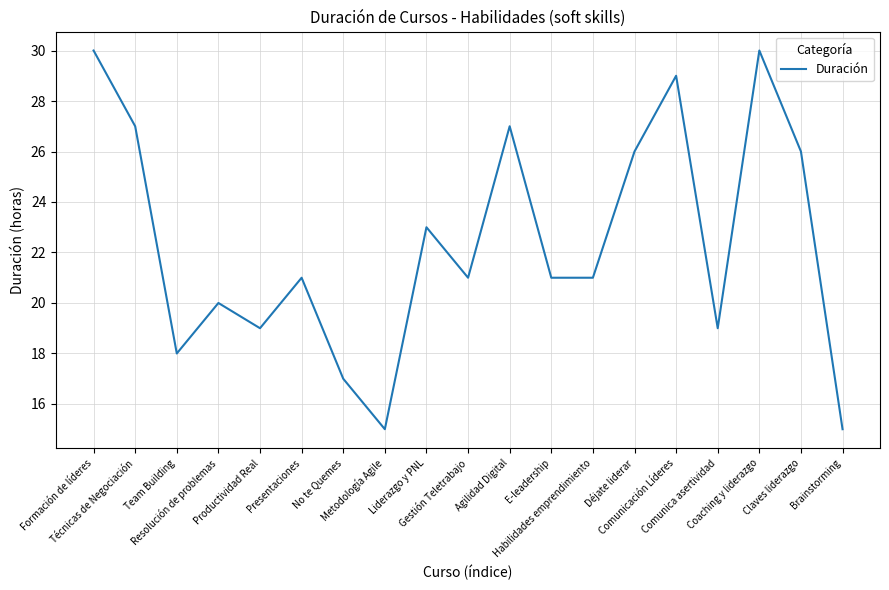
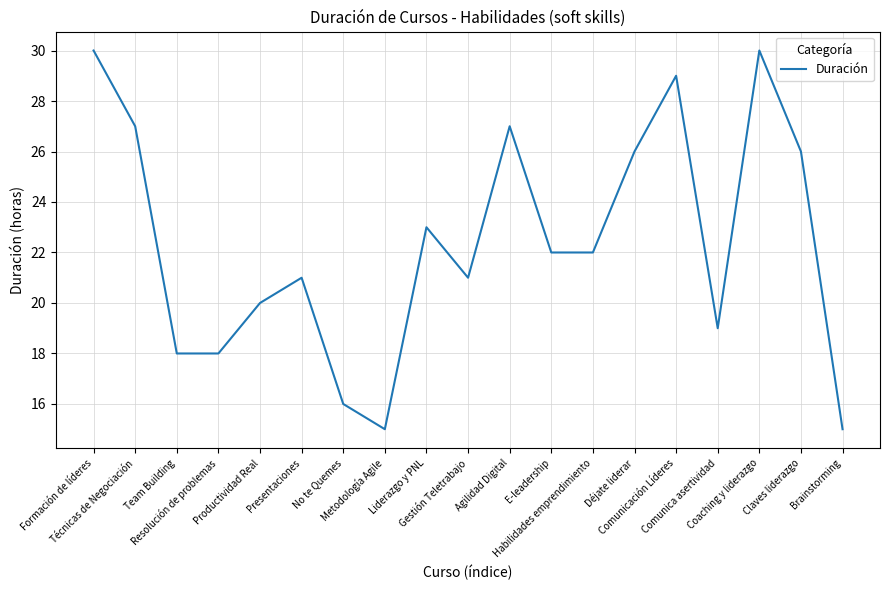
Resolución de problemas: 20 -> 18
Productividad Real: 19 -> 20
No te Quemes: 17 -> 16
E-leadership: 21 -> 22
Habilidades emprendimiento: 21 -> 22
